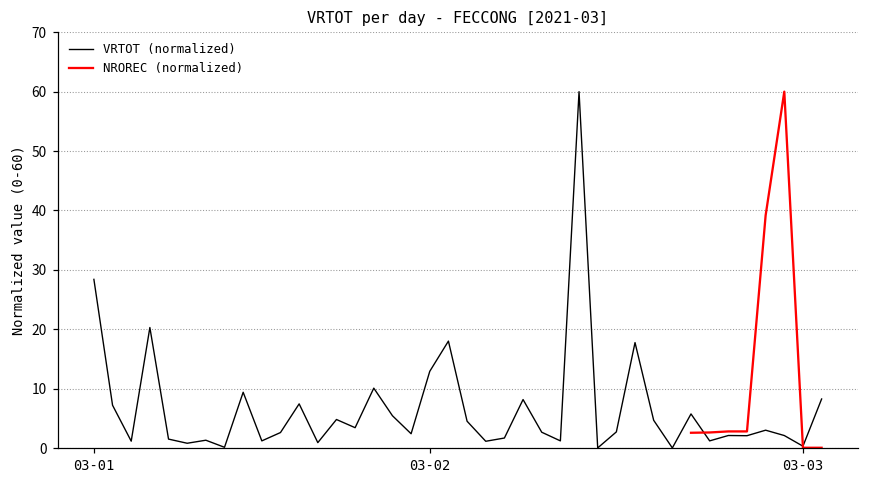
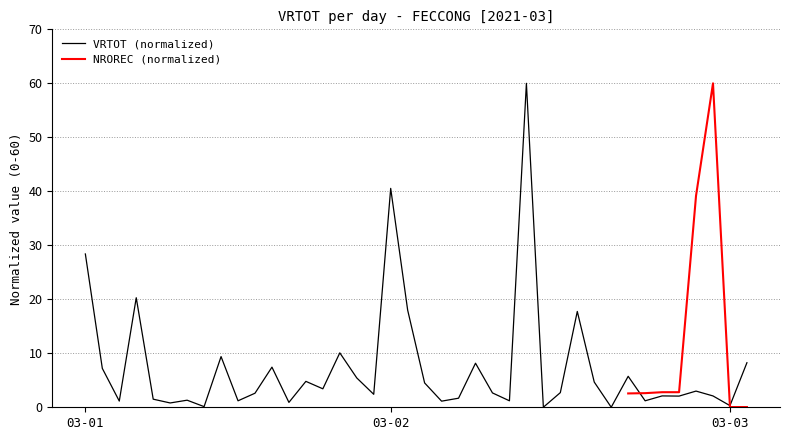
VRTOT (normalized), 03-02: 13 -> 41
